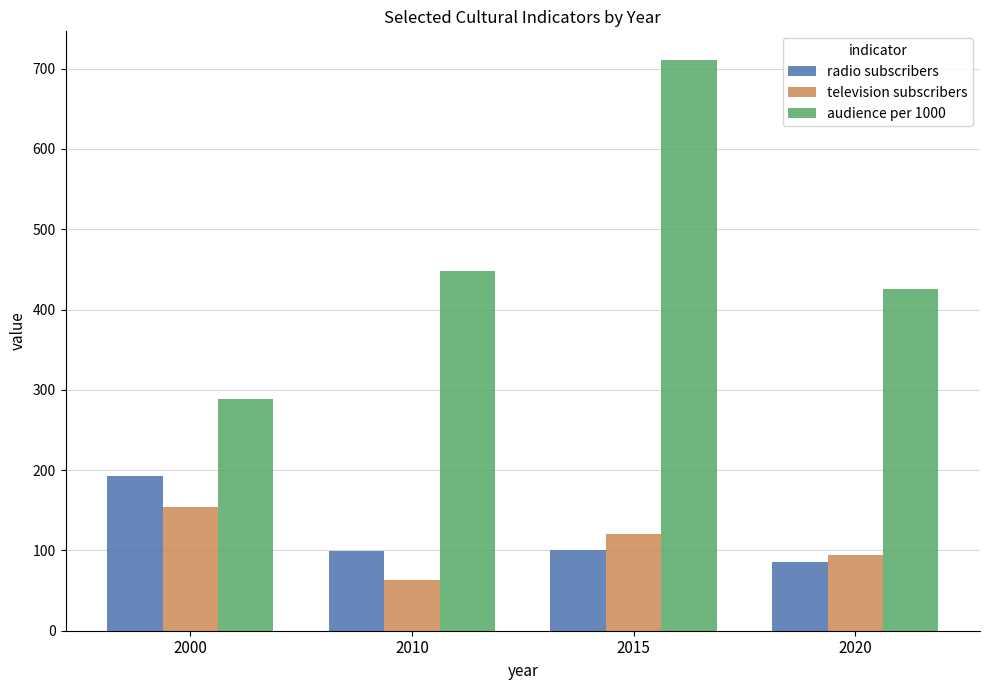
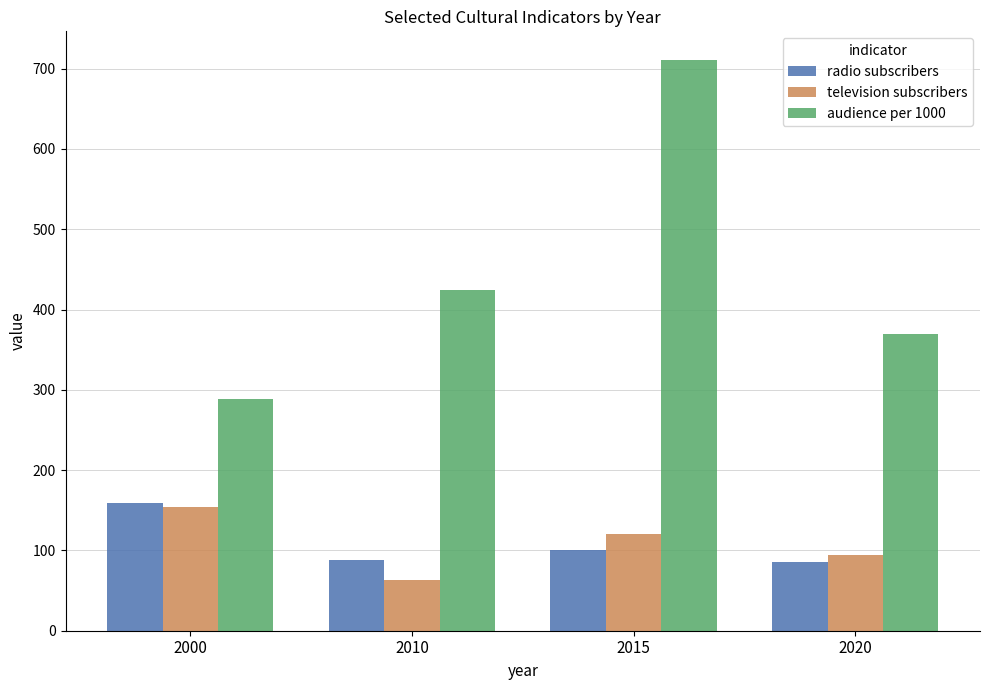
radio subscribers, 2000: 190 -> 160
radio subscribers, 2010: 100 -> 90
audience per 1000, 2010: 450 -> 420
audience per 1000, 2020: 430 -> 370
